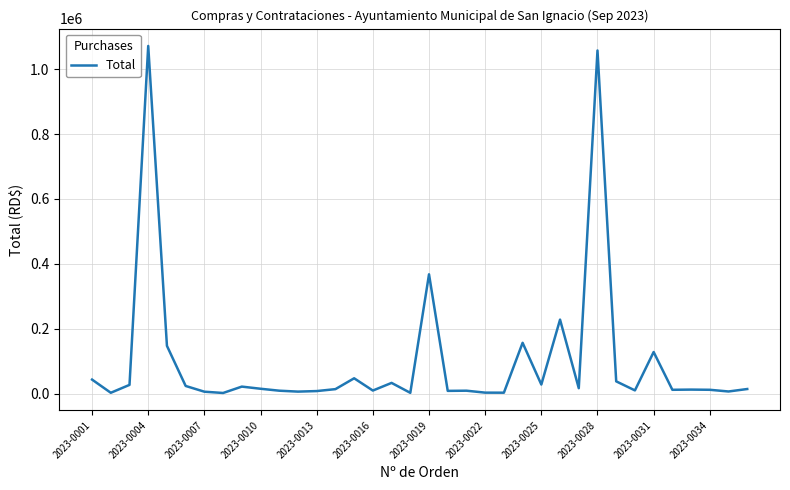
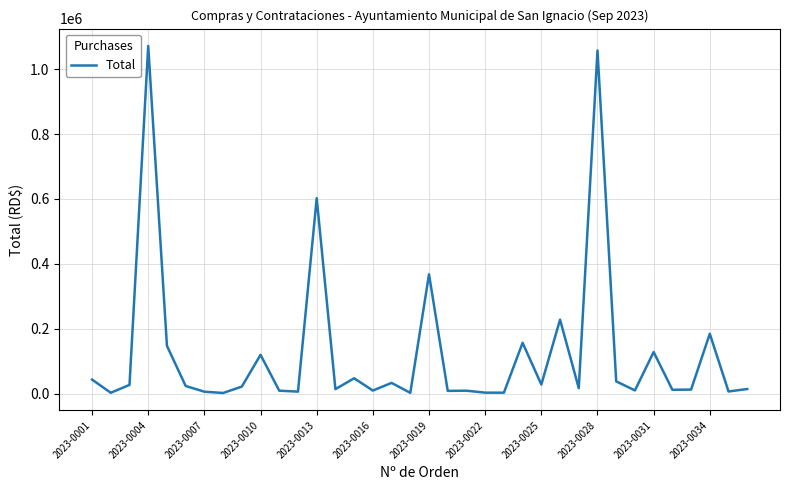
2023-0010: 20000 -> 120000
2023-0013: 10000 -> 600000
2023-0034: 10000 -> 180000
